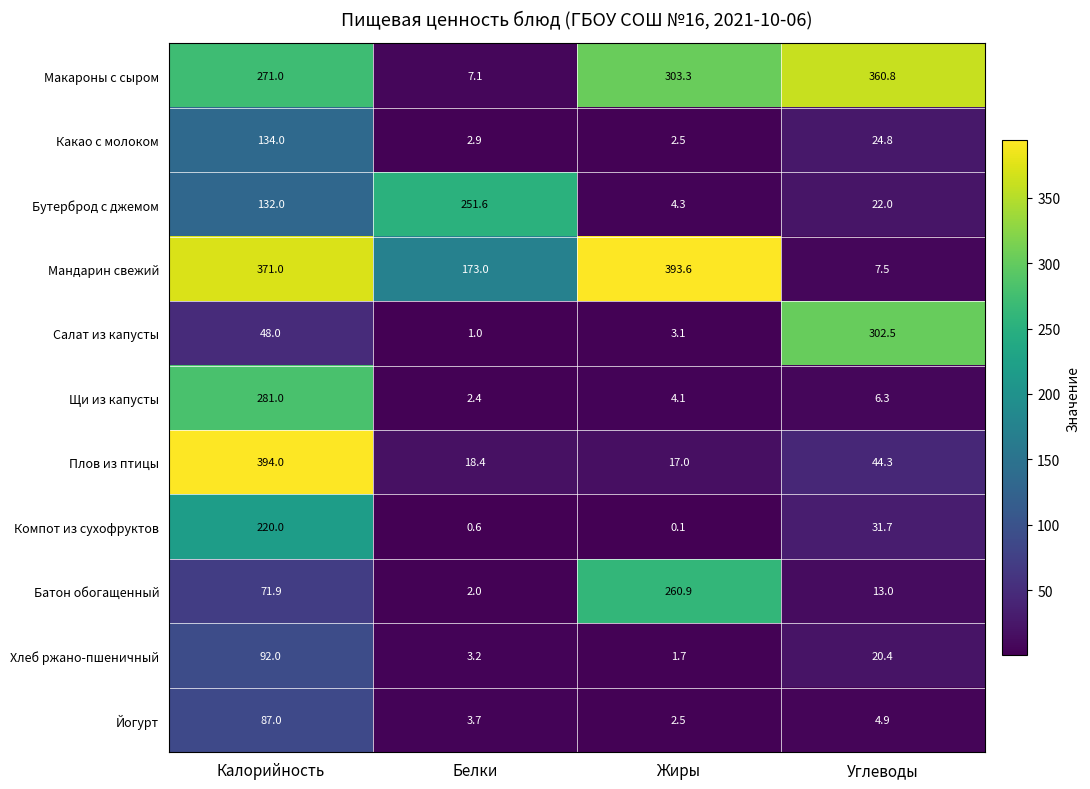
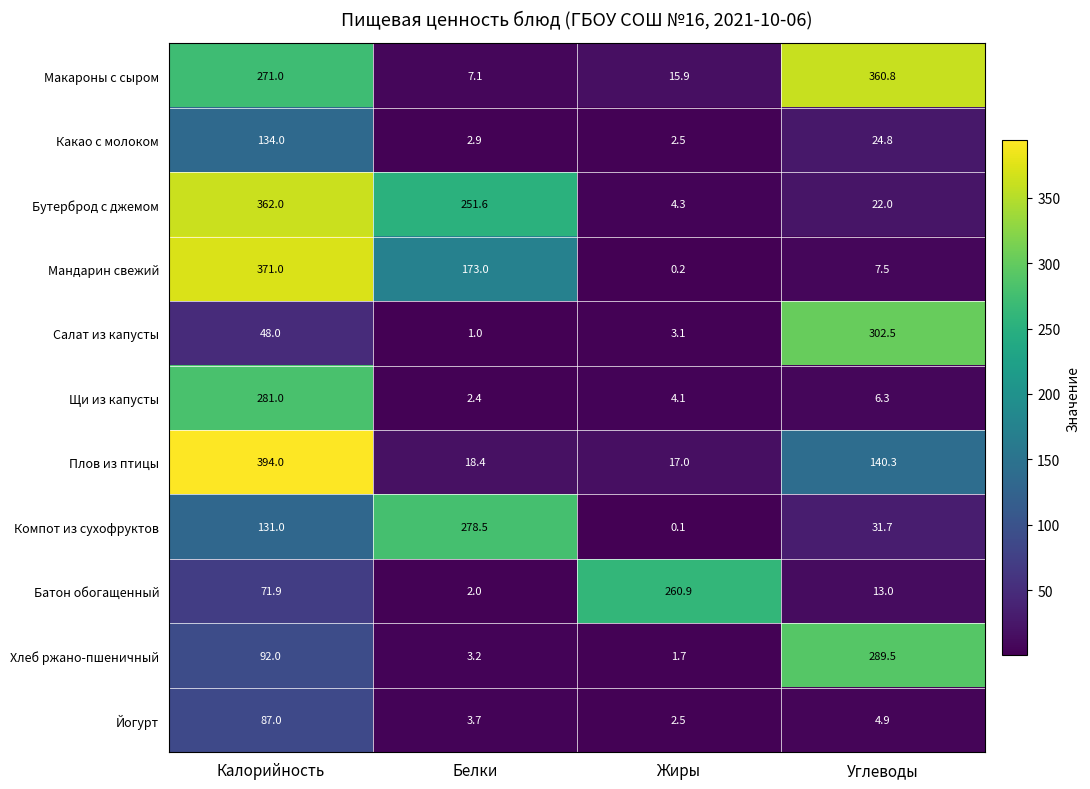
Макароны с сыром, Жиры: 303.3 -> 15.9
Бутерброд с джемом, Калорийность: 132.0 -> 362.0
Мандарин свежий, Жиры: 393.6 -> 0.2
Плов из птицы, Углеводы: 44.3 -> 140.3
Компот из сухофруктов, Калорийность: 220.0 -> 131.0
Компот из сухофруктов, Белки: 0.6 -> 278.5
Хлеб ржано-пшеничный, Углеводы: 20.4 -> 289.5
